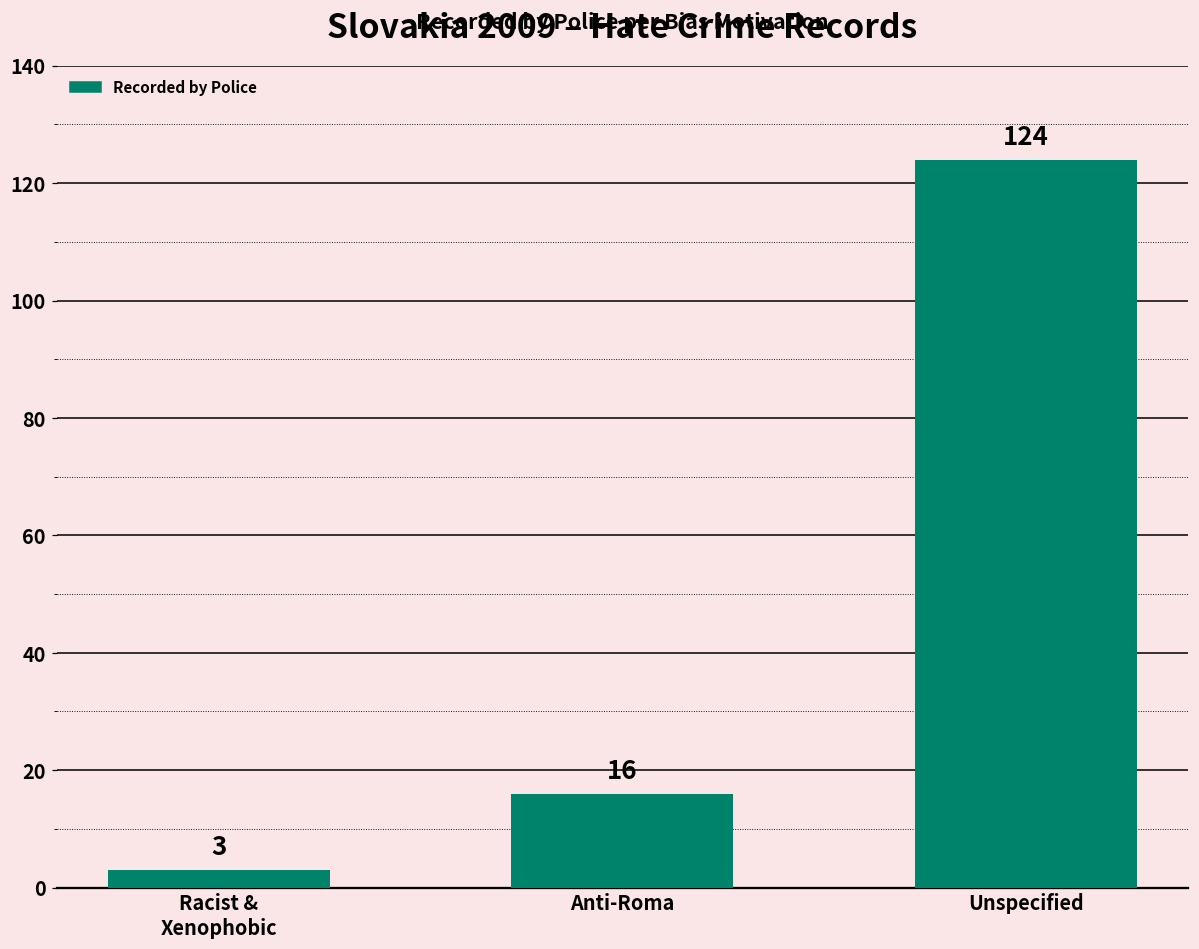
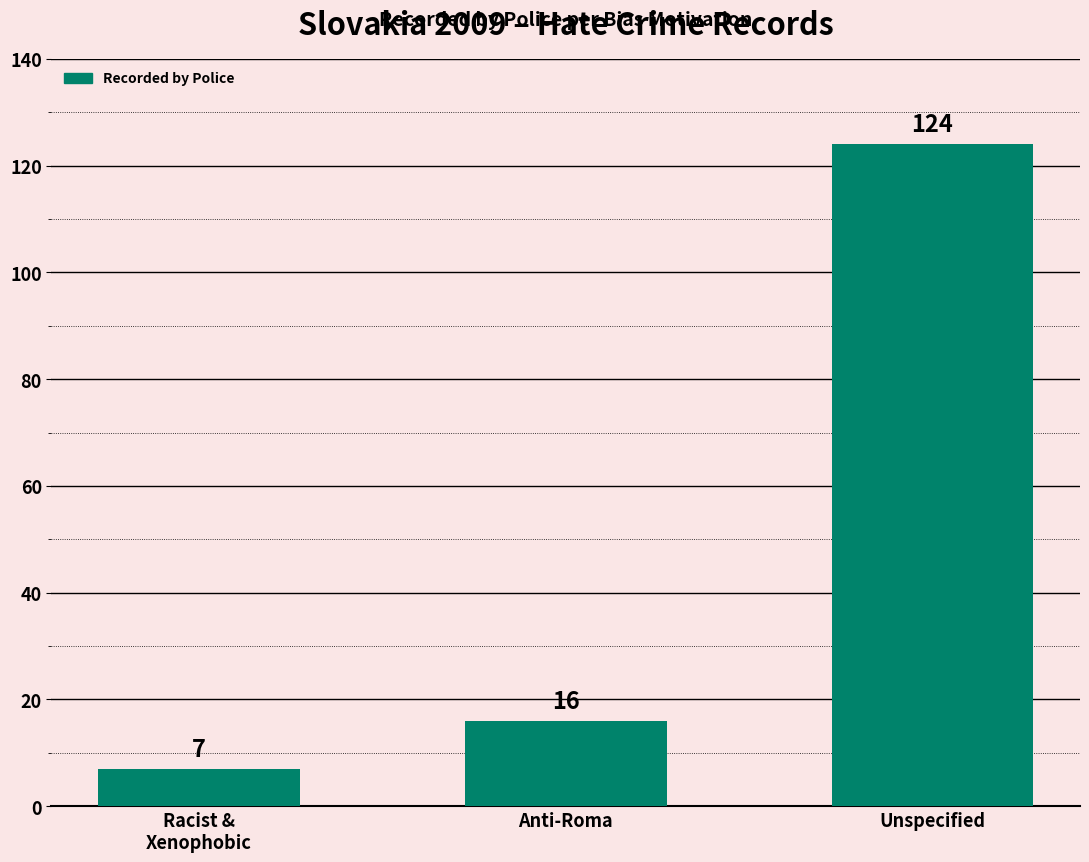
Racist & Xenophobic: 3 -> 7
